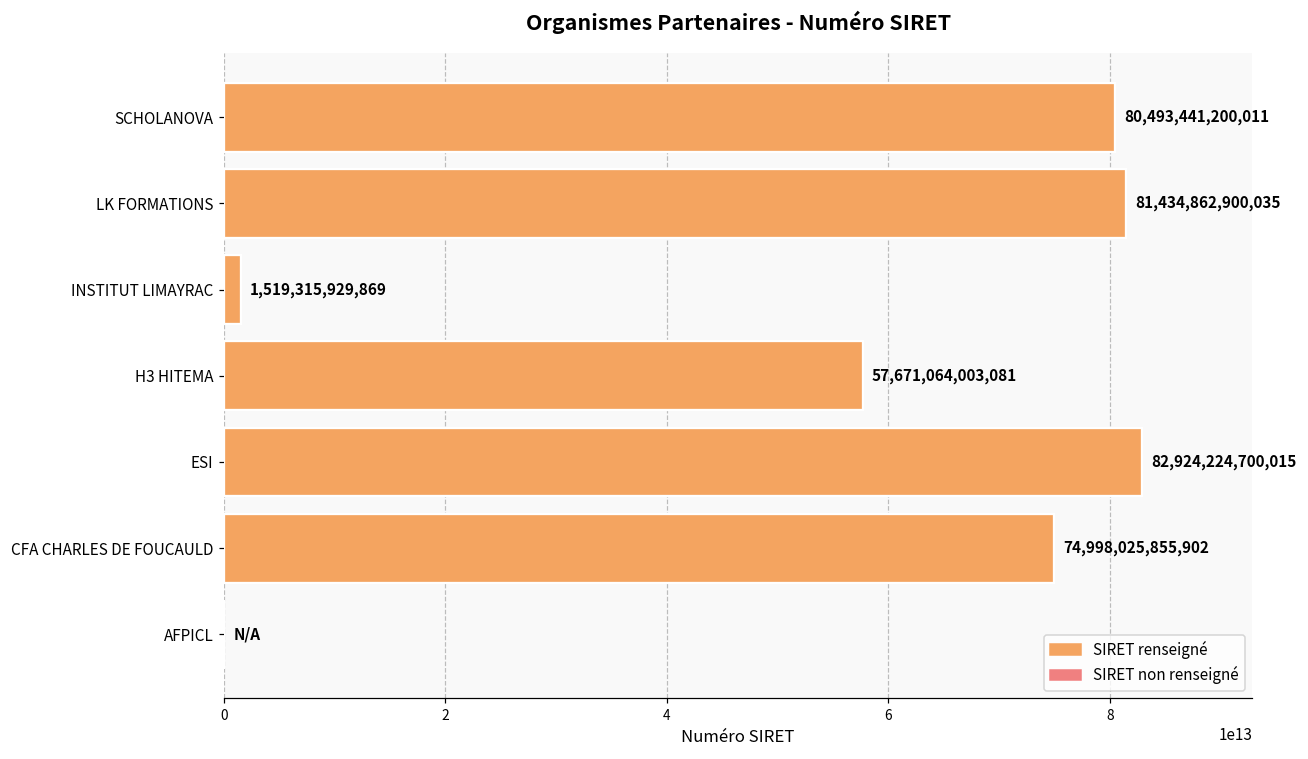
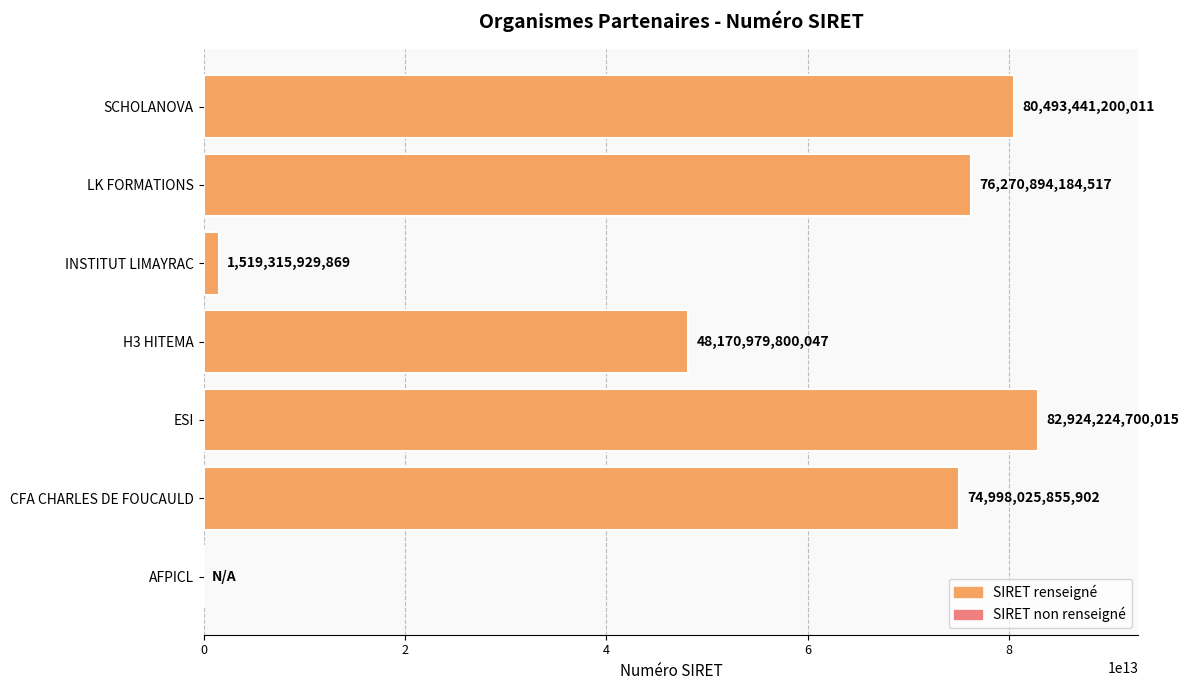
LK FORMATIONS: 81,434,862,900,035 -> 76,270,894,184,517
H3 HITEMA: 57,671,064,003,081 -> 48,170,979,800,047
